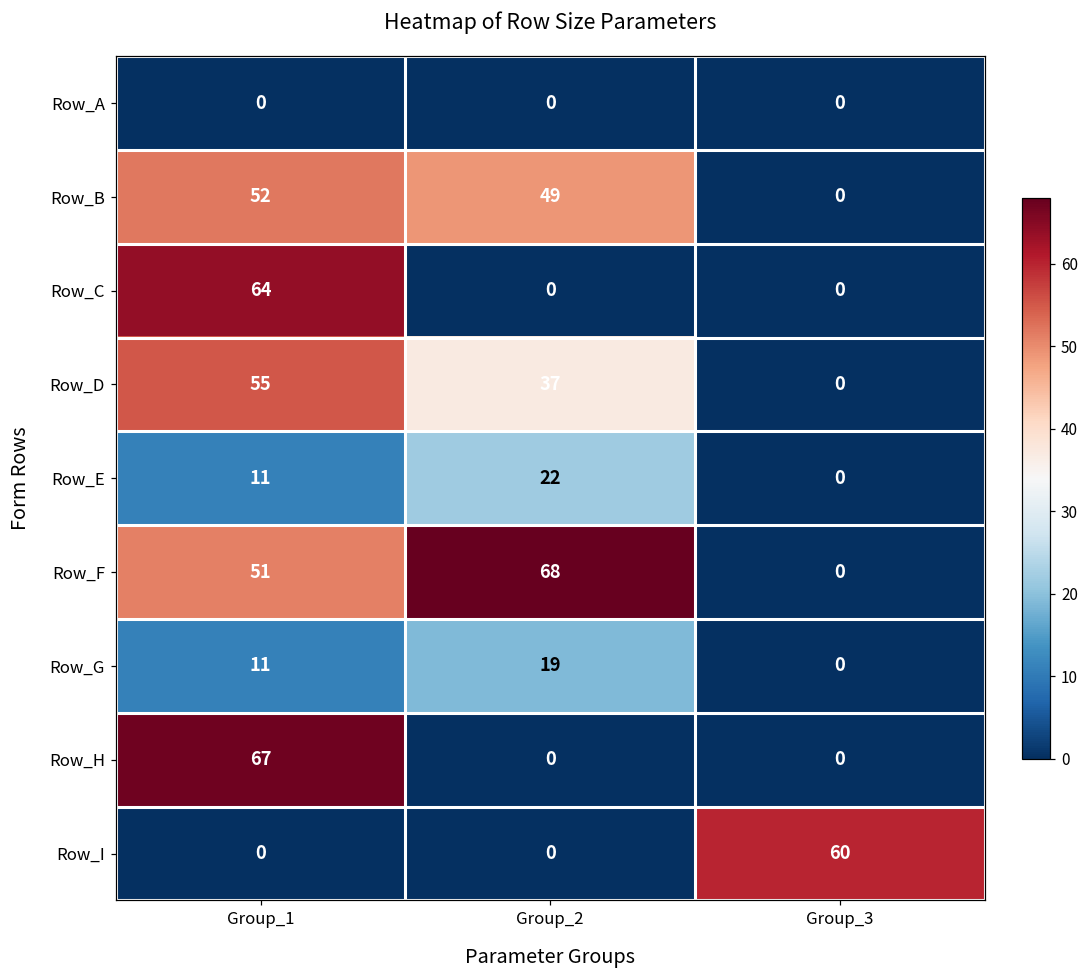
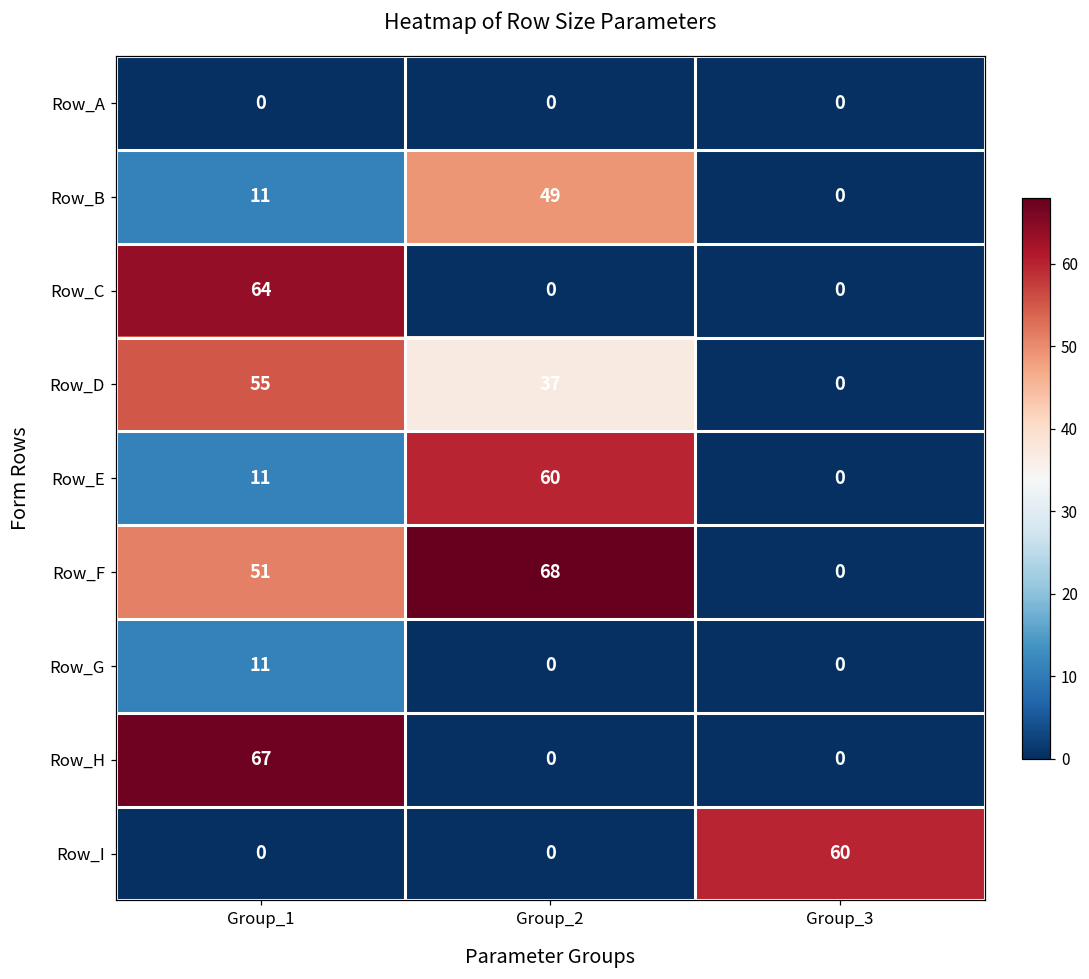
Row_B, Group_1: 52 -> 11
Row_E, Group_2: 22 -> 60
Row_G, Group_2: 19 -> 0
